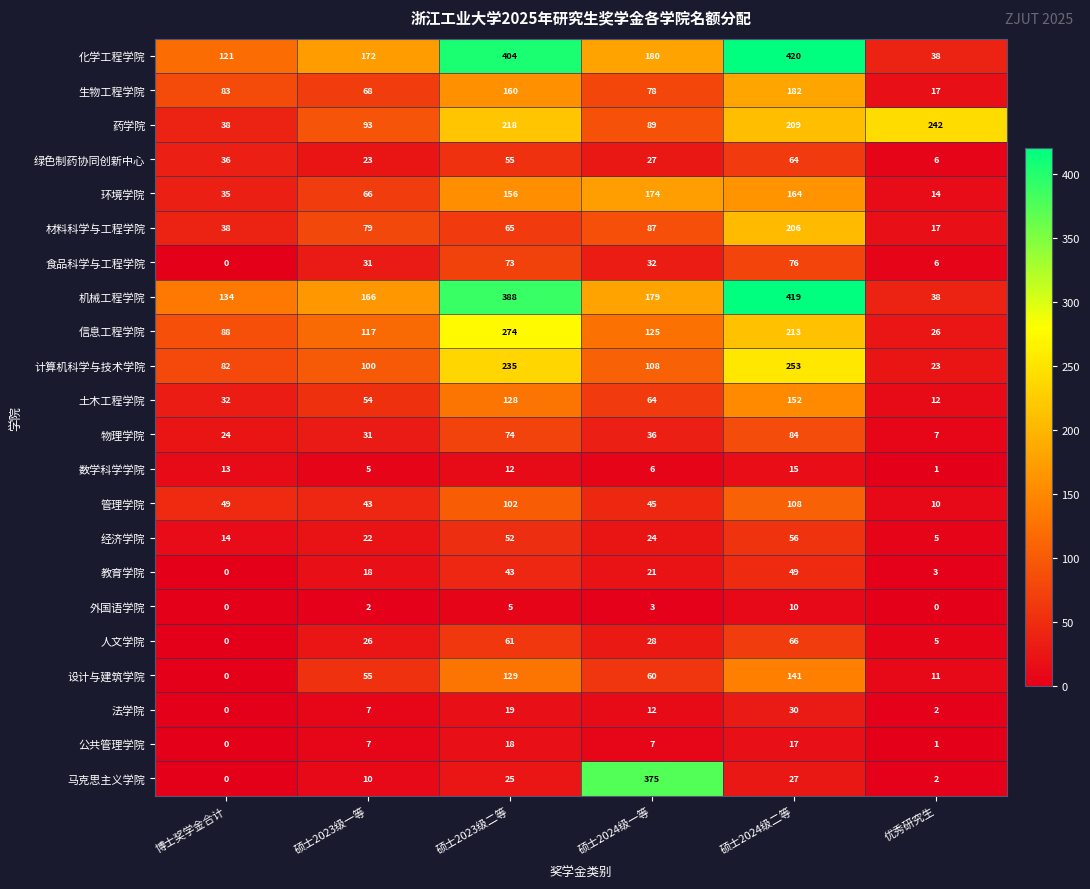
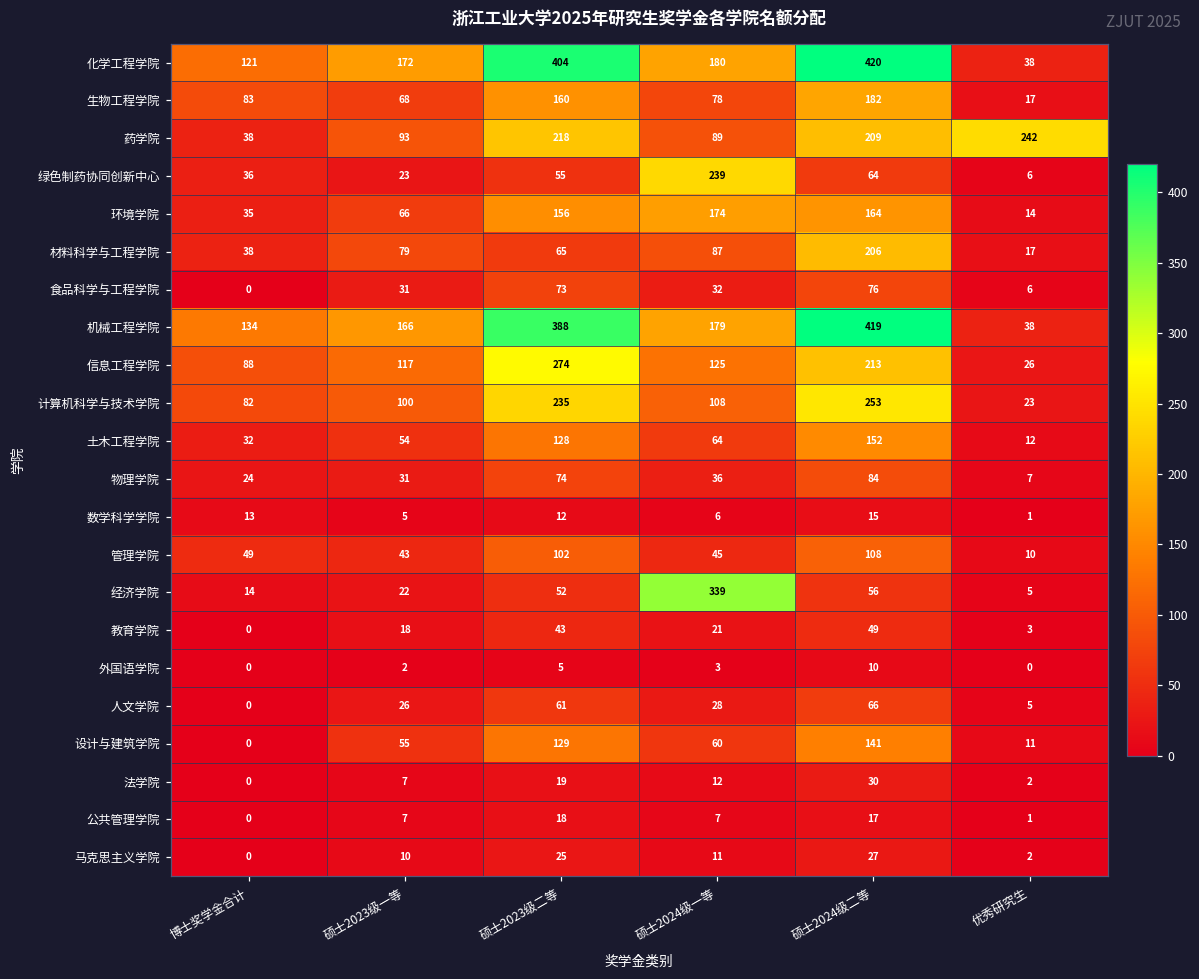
绿色制药协同创新中心, 硕士2024级一等: 27 -> 239
经济学院, 硕士2024级一等: 24 -> 339
马克思主义学院, 硕士2024级一等: 375 -> 11
